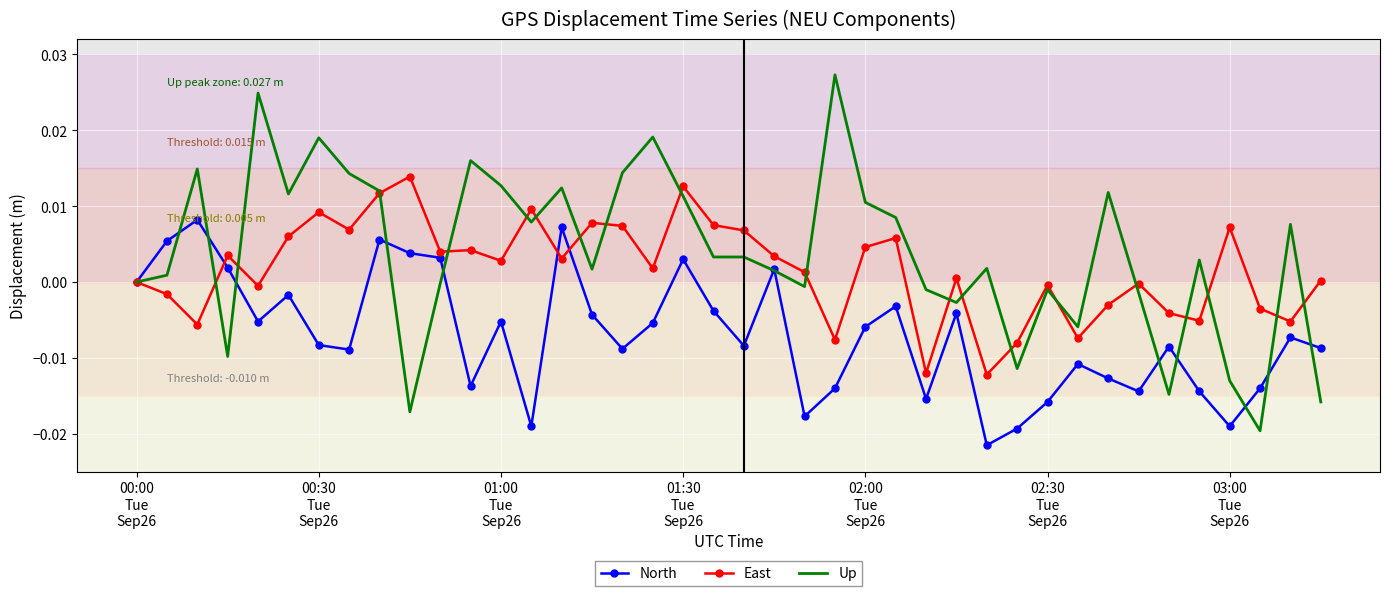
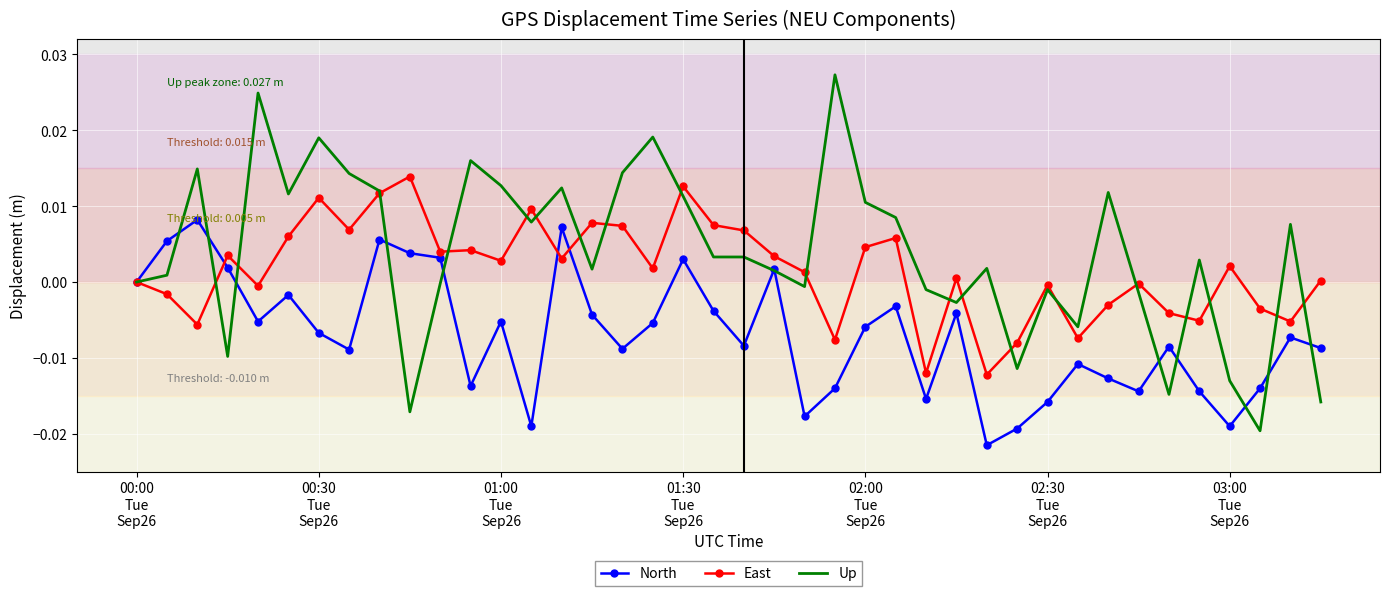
North, 00:30 Tue Sep26: -0.008 -> -0.007
East, 00:30 Tue Sep26: 0.009 -> 0.011
East, 03:00 Tue Sep26: 0.007 -> 0.002
